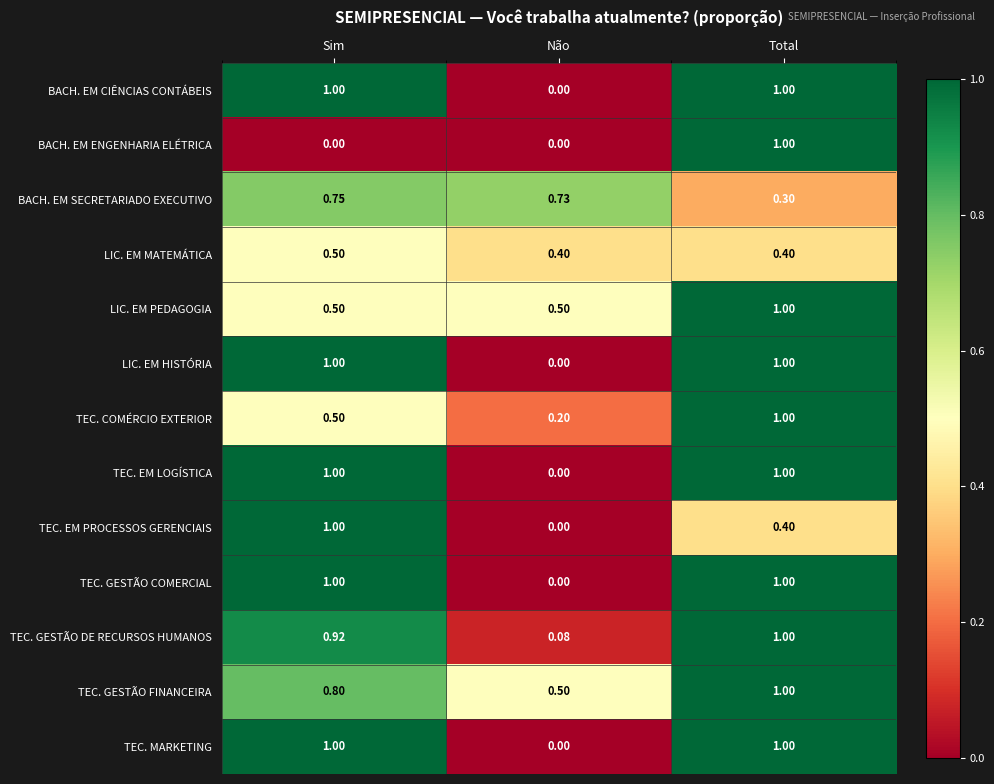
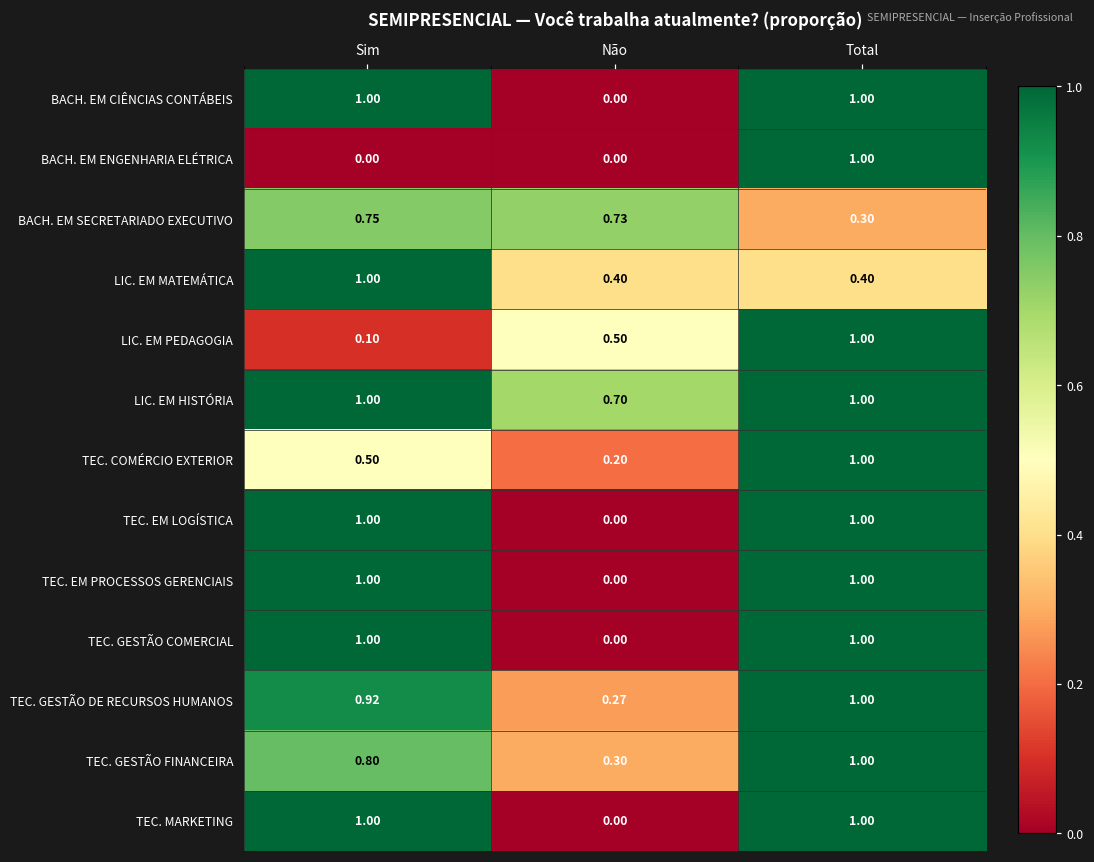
LIC. EM MATEMÁTICA, Sim: 0.50 -> 1.00
LIC. EM PEDAGOGIA, Sim: 0.50 -> 0.10
LIC. EM HISTÓRIA, Não: 0.00 -> 0.70
TEC. EM PROCESSOS GERENCIAIS, Total: 0.40 -> 1.00
TEC. GESTÃO DE RECURSOS HUMANOS, Não: 0.08 -> 0.27
TEC. GESTÃO FINANCEIRA, Não: 0.50 -> 0.30
